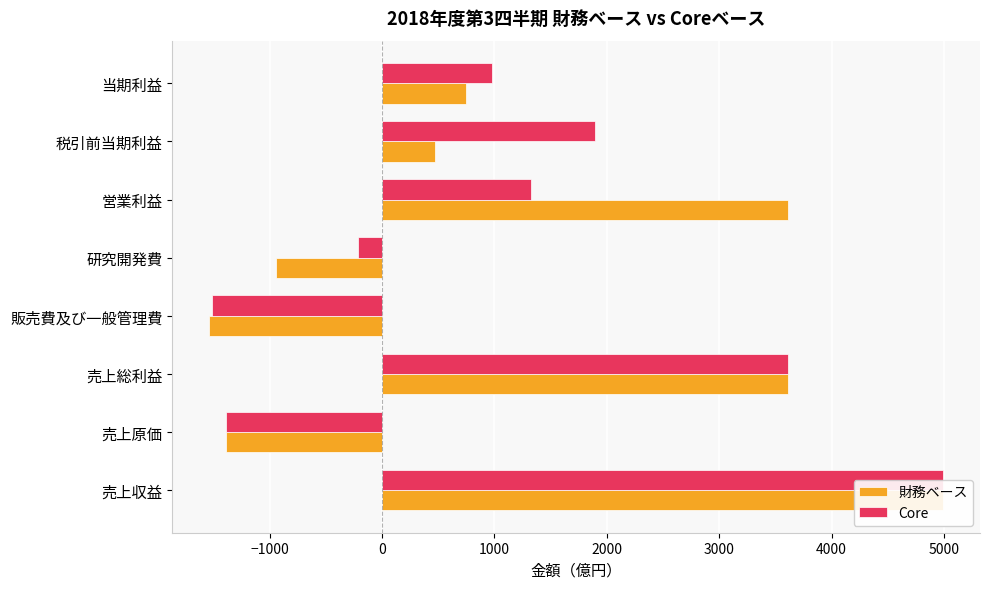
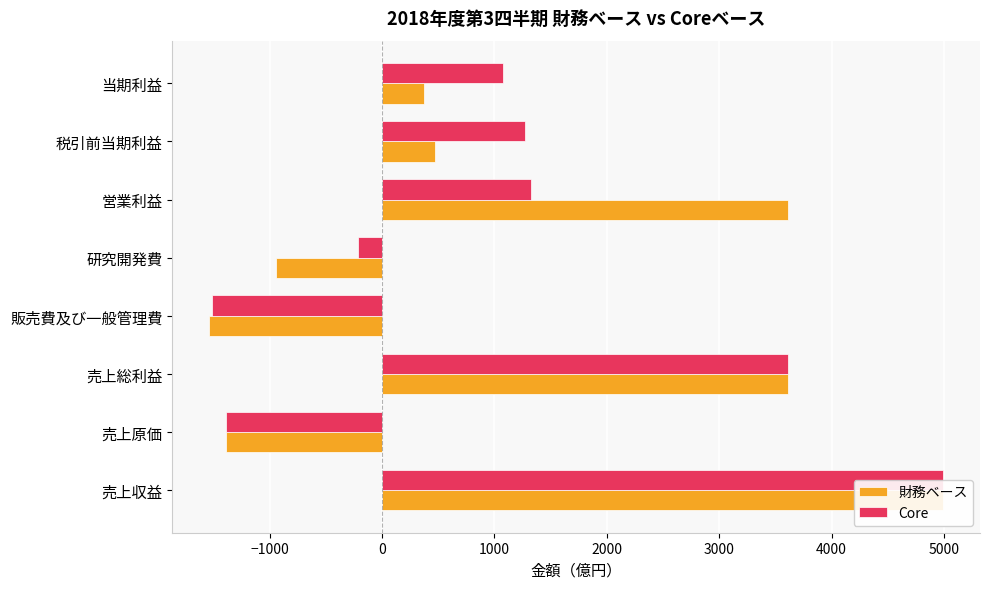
Core, 当期利益: 980 -> 1070
財務ベース, 当期利益: 750 -> 380
Core, 税引前当期利益: 1890 -> 1280
